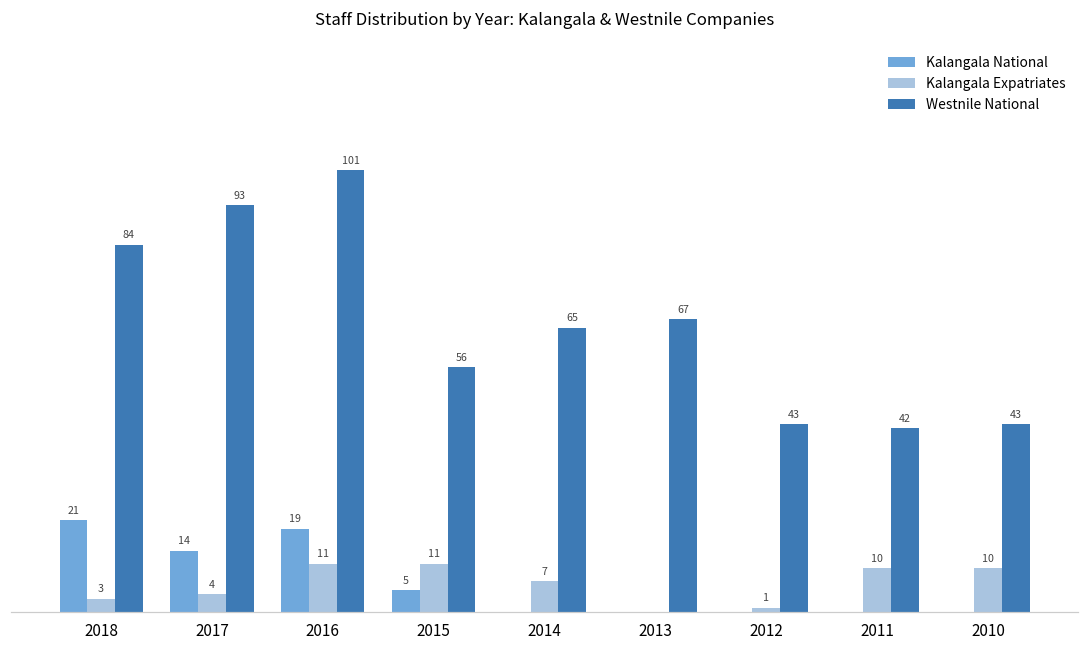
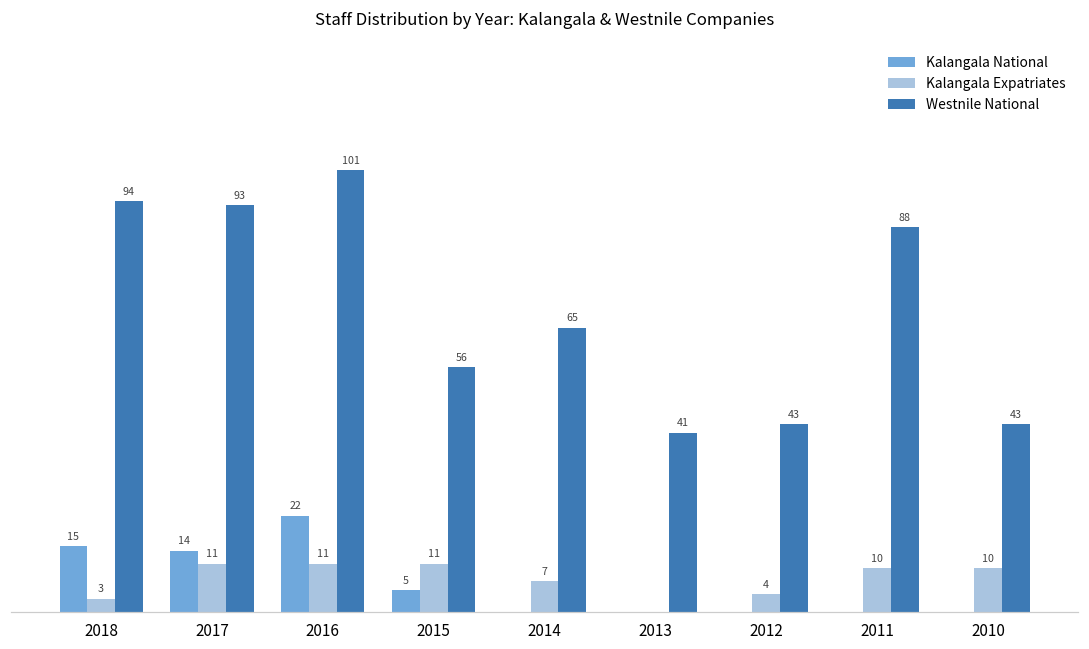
Kalangala National, 2018: 21 -> 15
Westnile National, 2018: 84 -> 94
Kalangala Expatriates, 2017: 4 -> 11
Kalangala National, 2016: 19 -> 22
Westnile National, 2013: 67 -> 41
Kalangala Expatriates, 2012: 1 -> 4
Westnile National, 2011: 42 -> 88
